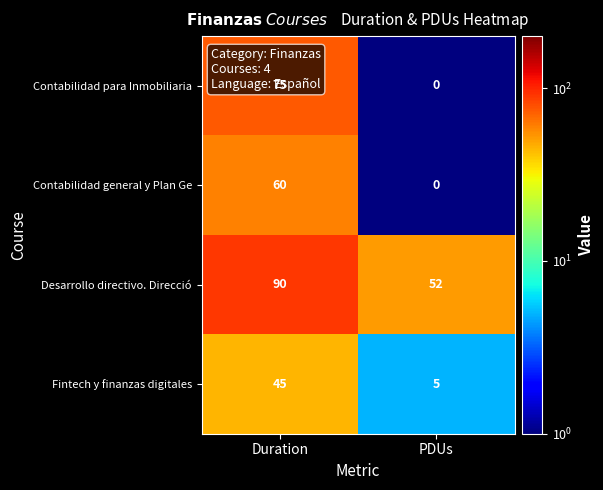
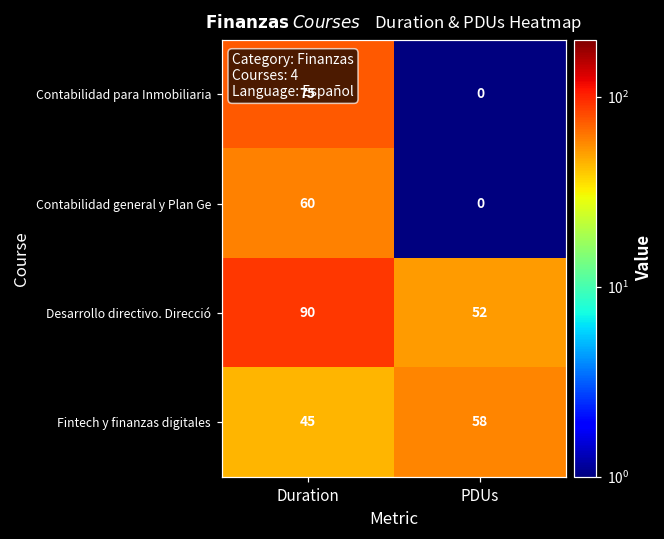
Fintech y finanzas digitales, PDUs: 5 -> 58
